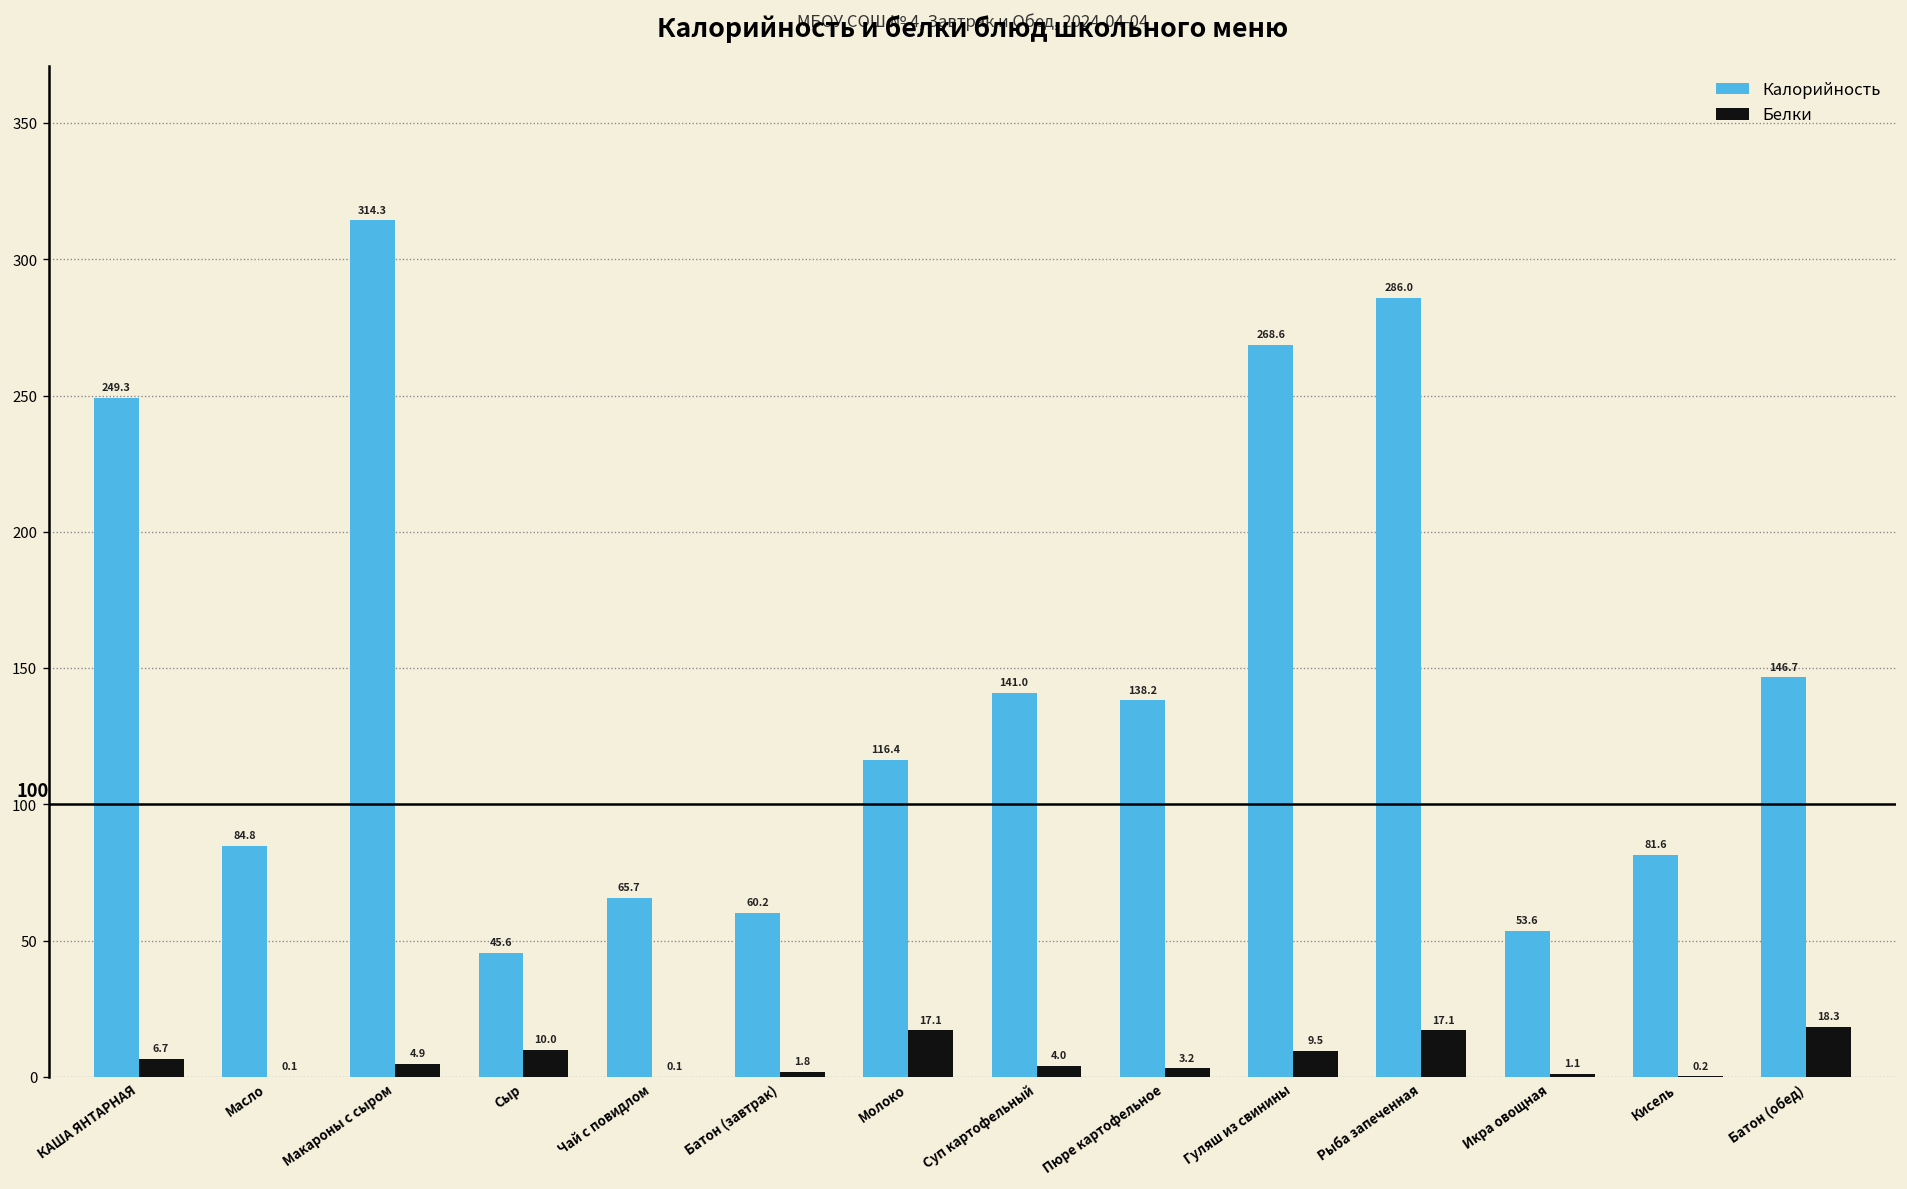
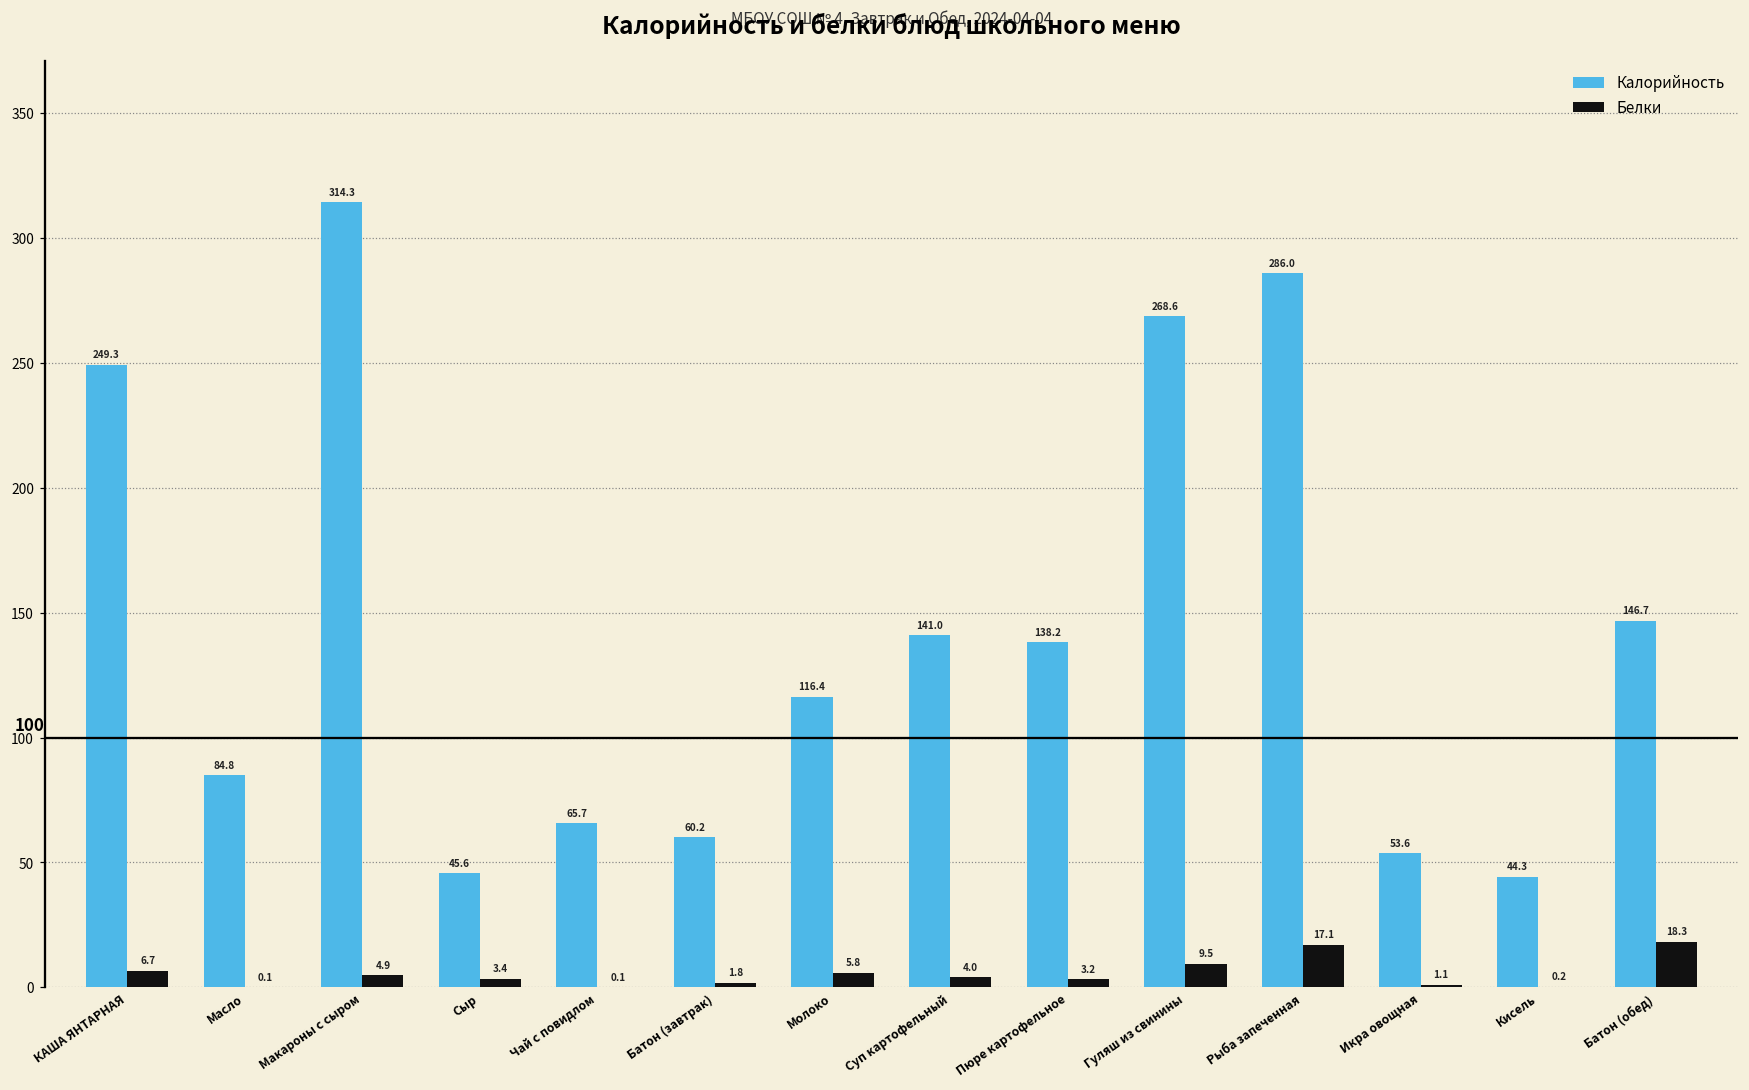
Белки, Сыр: 10.0 -> 3.4
Белки, Молоко: 17.1 -> 5.8
Калорийность, Кисель: 81.6 -> 44.3
